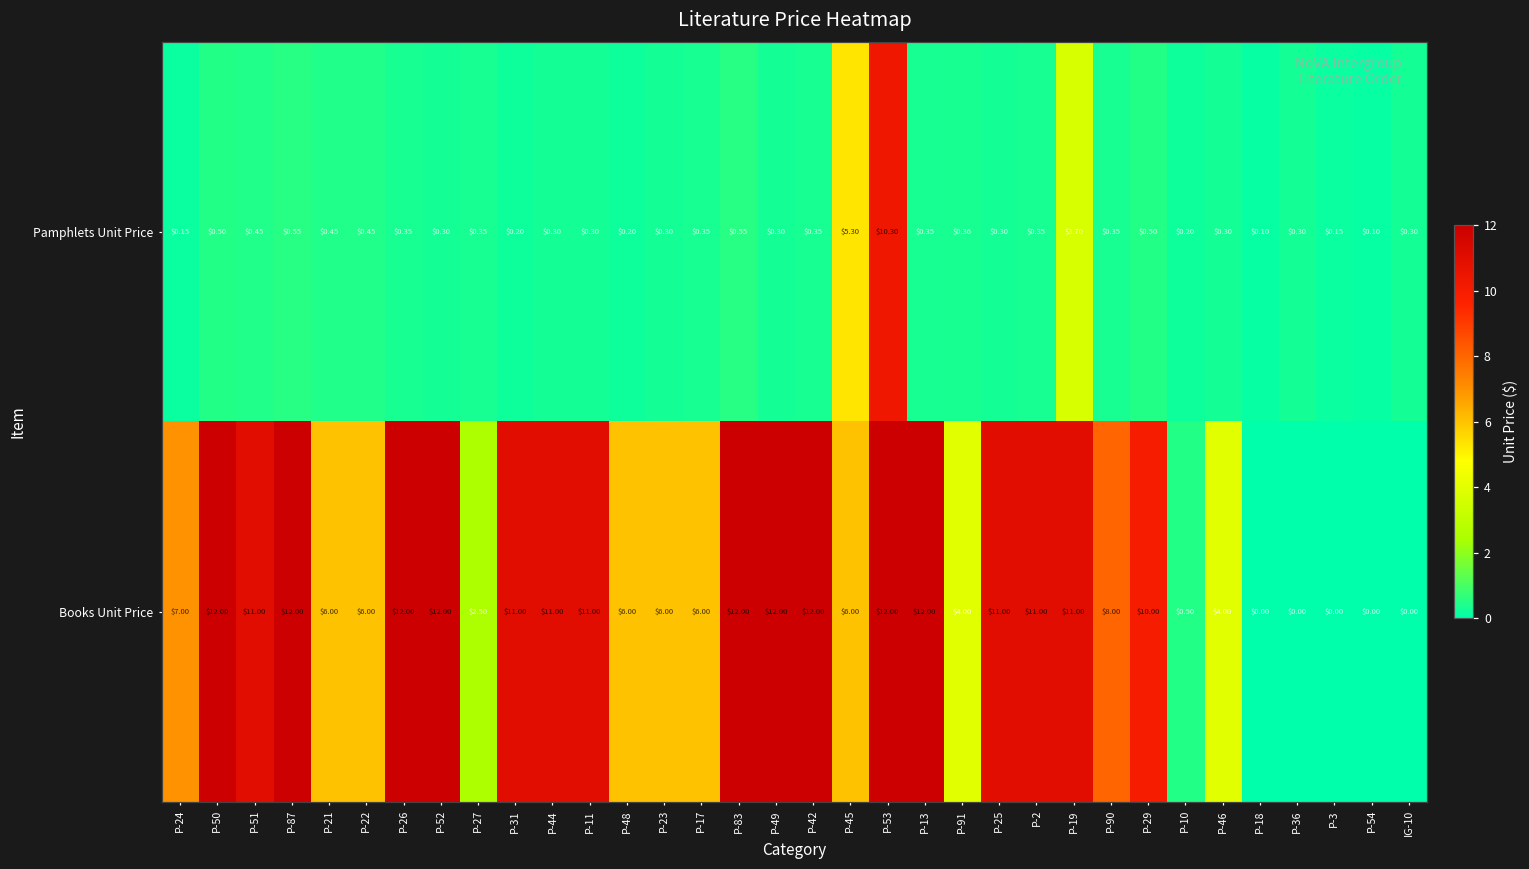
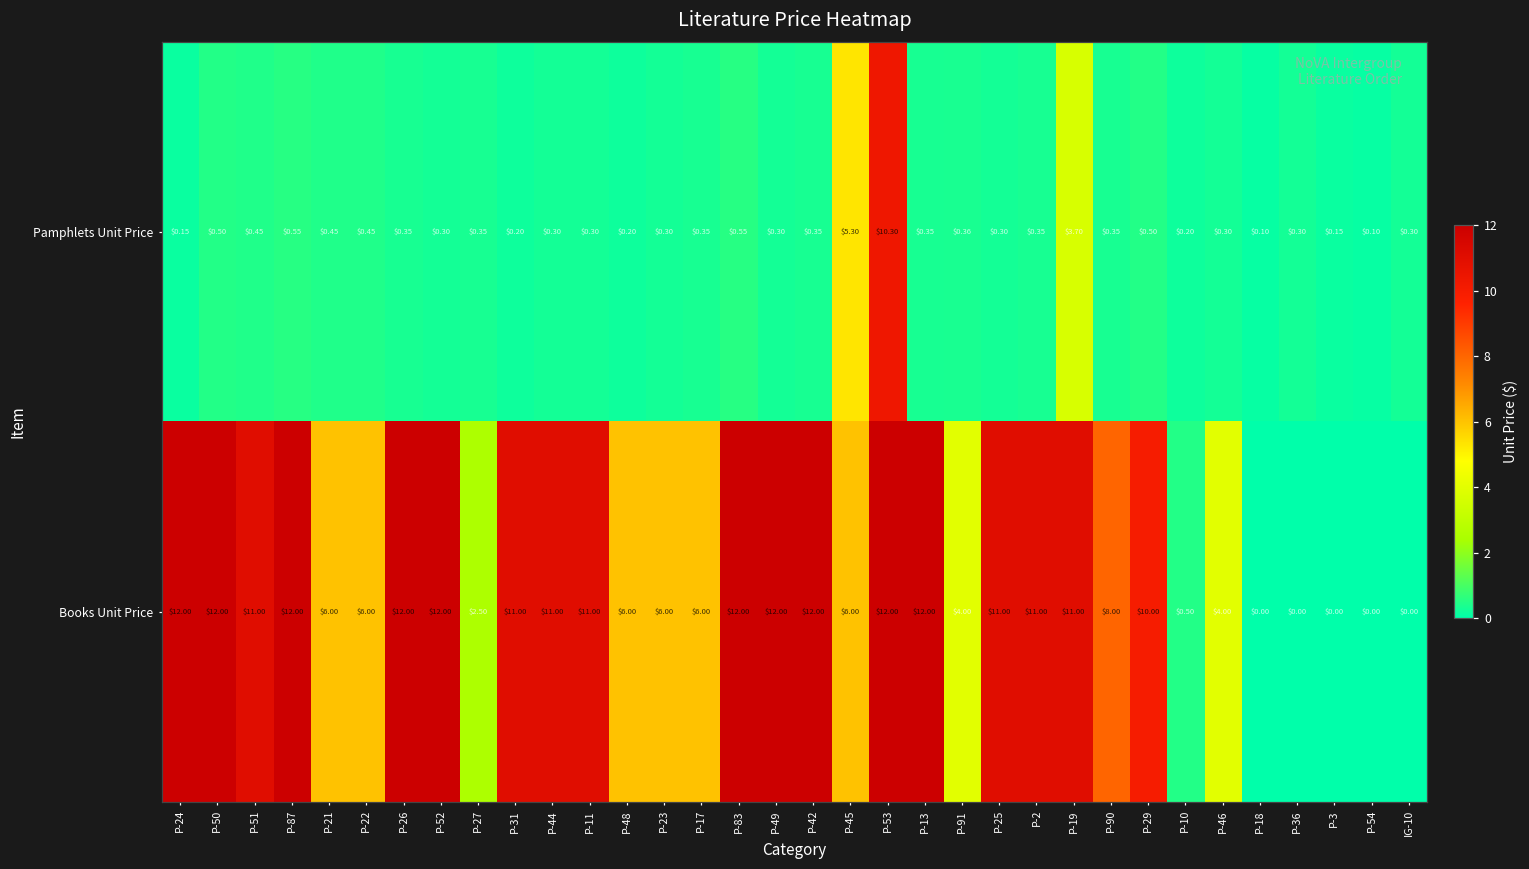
Books Unit Price, P-24: $7.00 -> $12.00
